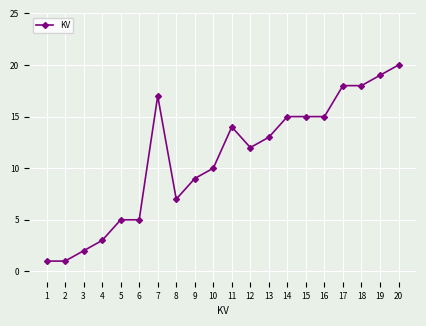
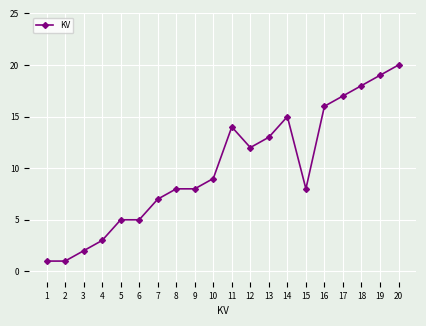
7: 17 -> 7
8: 7 -> 8
9: 9 -> 8
10: 10 -> 9
15: 15 -> 8
16: 15 -> 16
17: 18 -> 17
